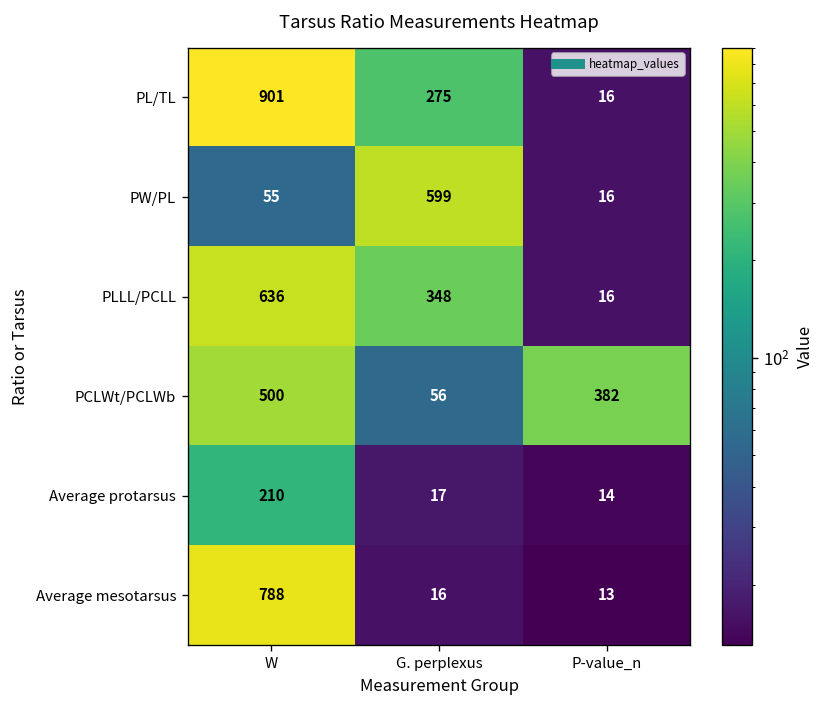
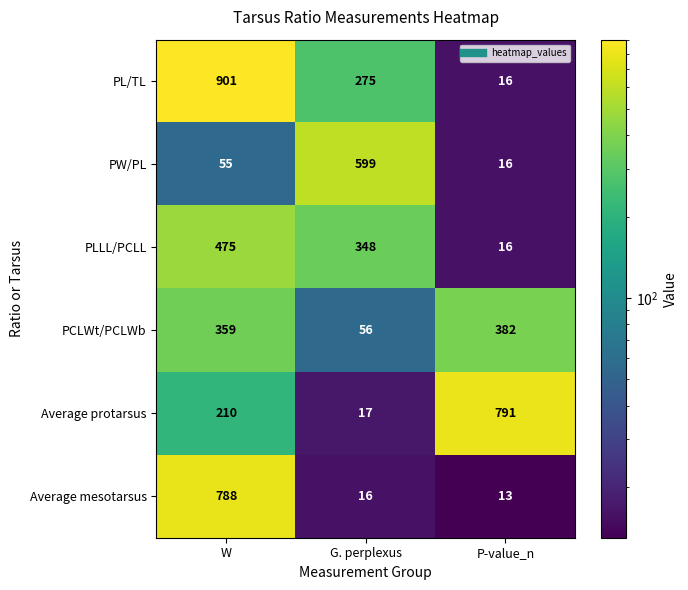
PLLL/PCLL, W: 636 -> 475
PCLWt/PCLWb, W: 500 -> 359
Average protarsus, P-value_n: 14 -> 791
